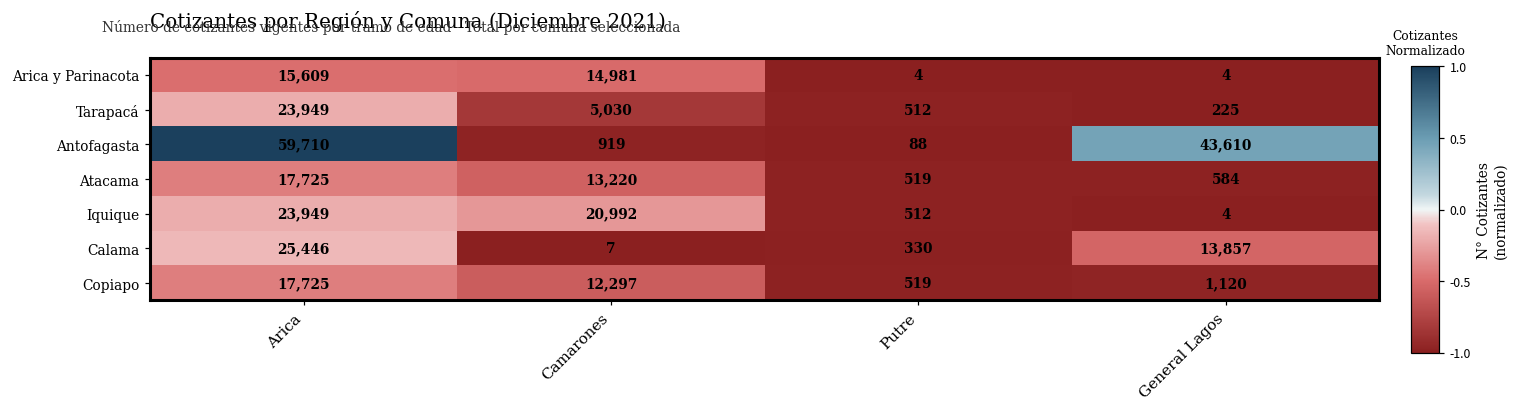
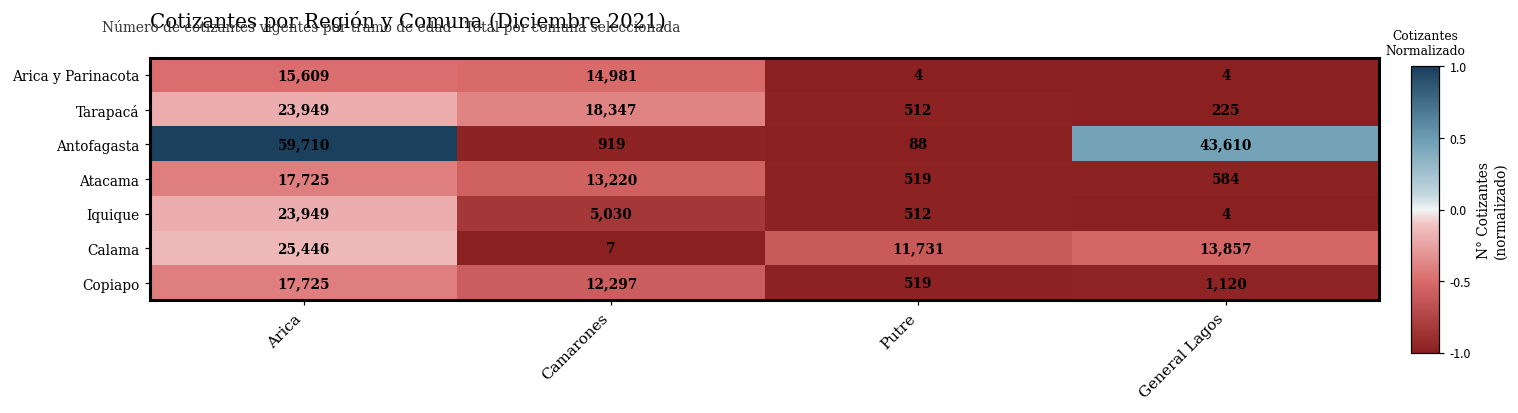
Tarapacá, Camarones: 5,030 -> 18,347
Iquique, Camarones: 20,992 -> 5,030
Calama, Putre: 330 -> 11,731
